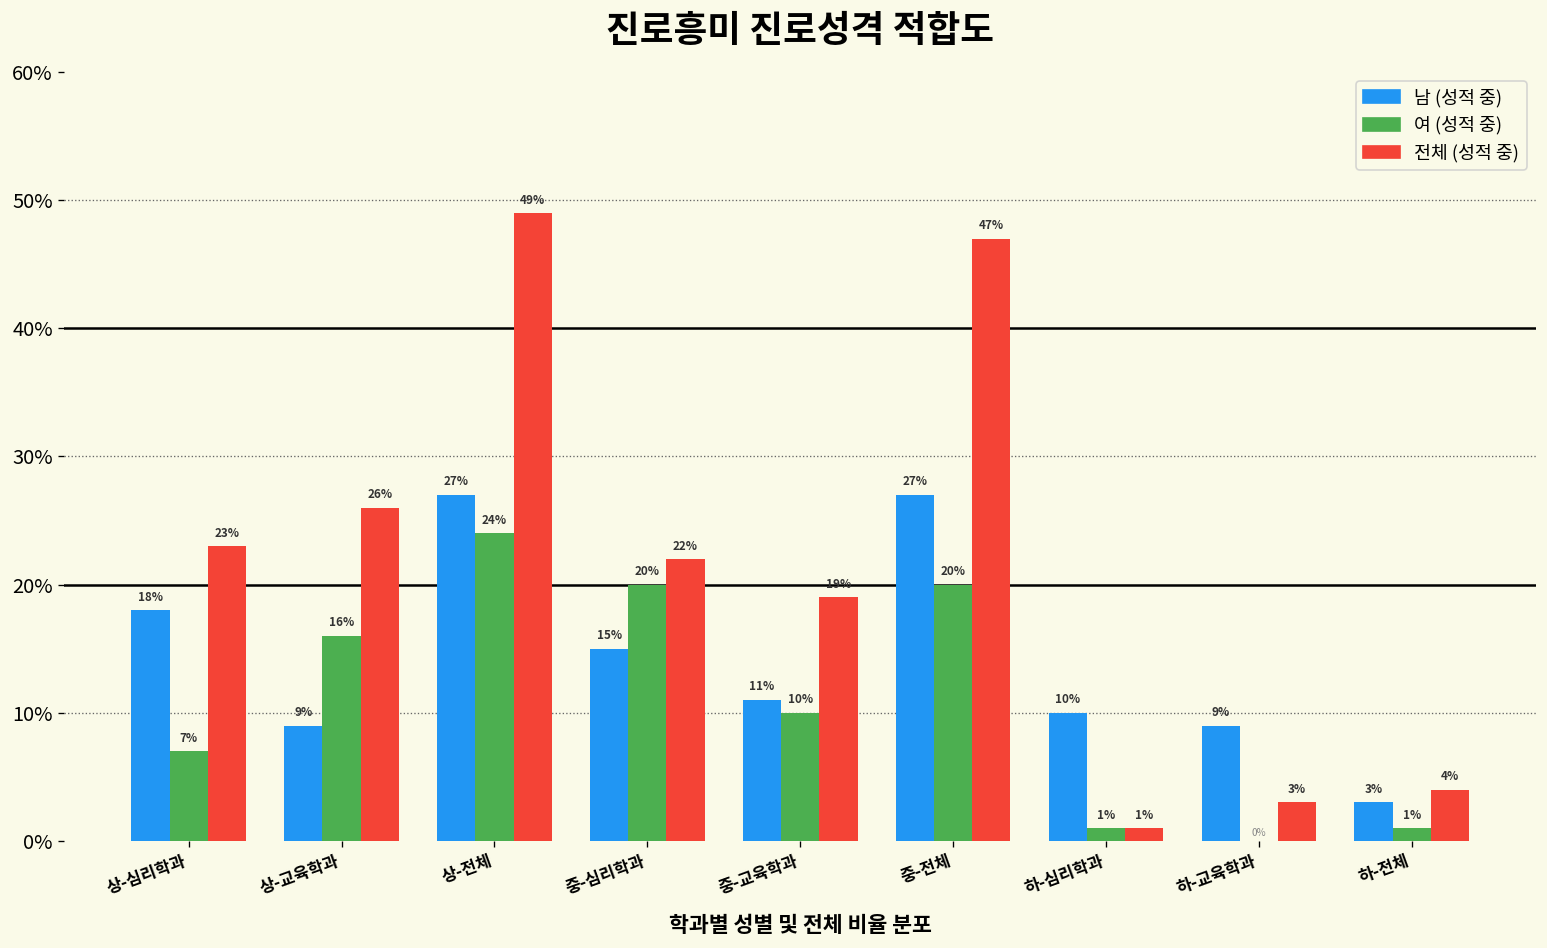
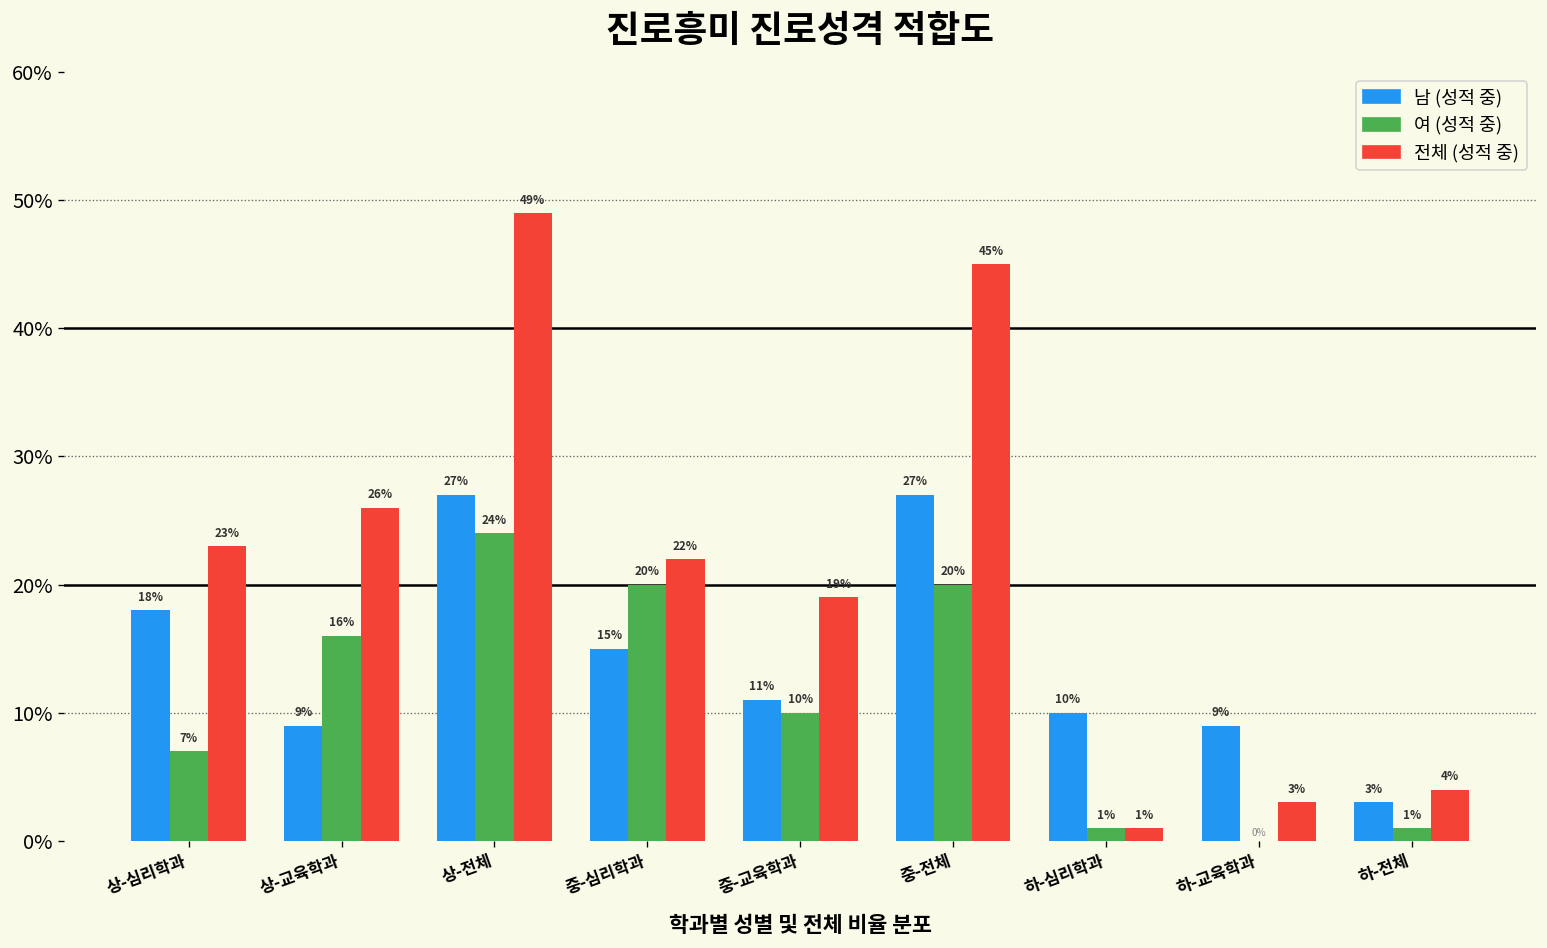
전체 (성적 중), 중-전체: 47% -> 45%
